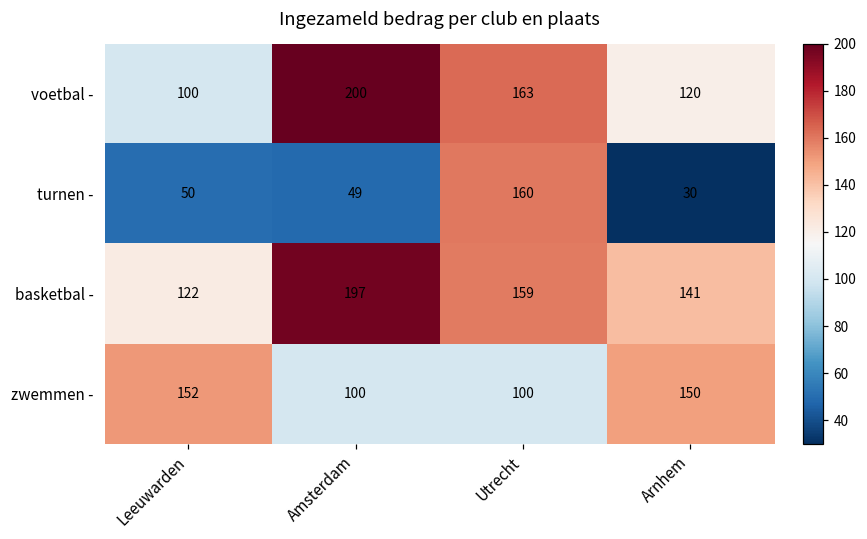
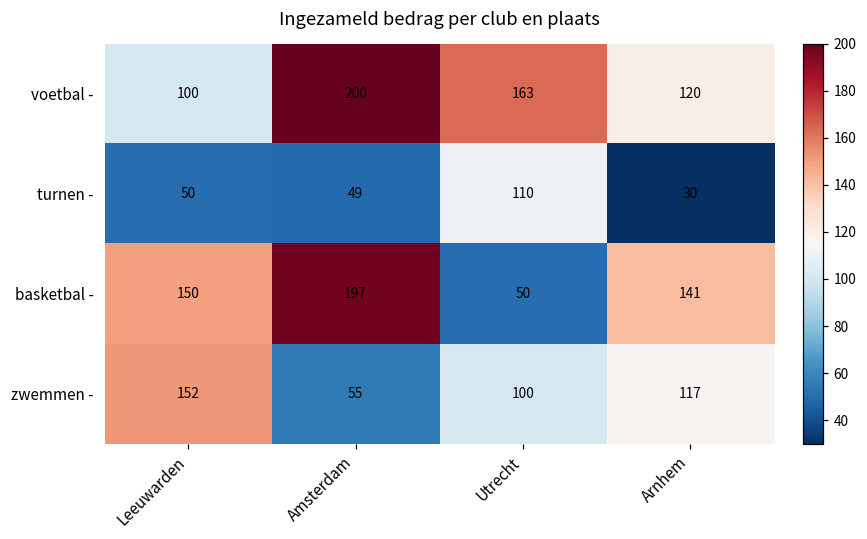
turnen -, Utrecht: 160 -> 110
basketbal -, Leeuwarden: 122 -> 150
basketbal -, Utrecht: 159 -> 50
zwemmen -, Amsterdam: 100 -> 55
zwemmen -, Arnhem: 150 -> 117
